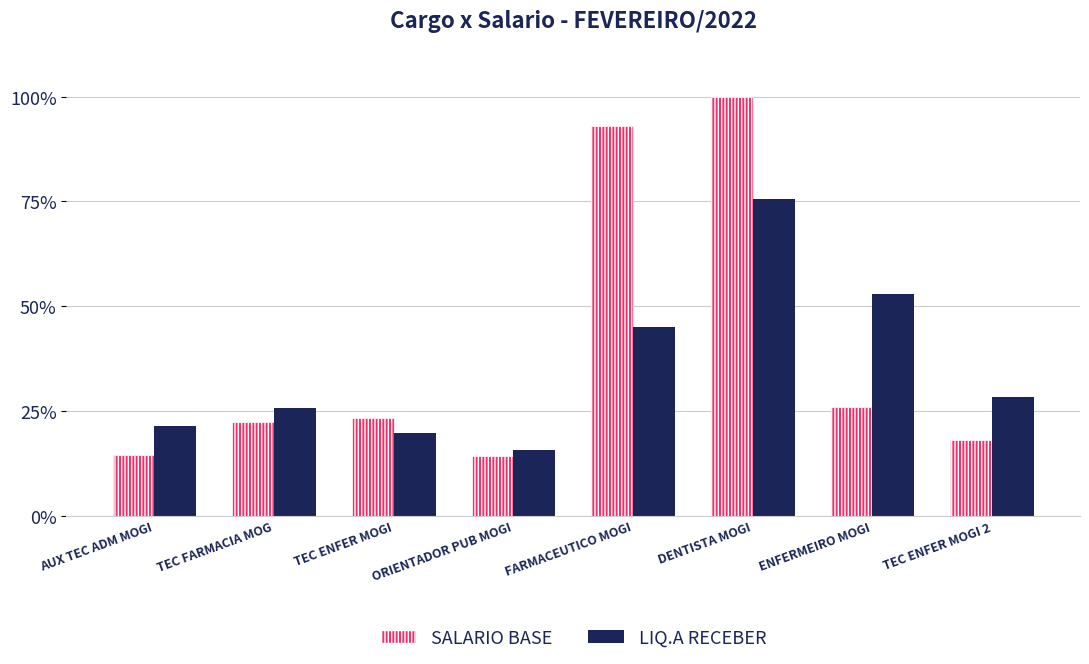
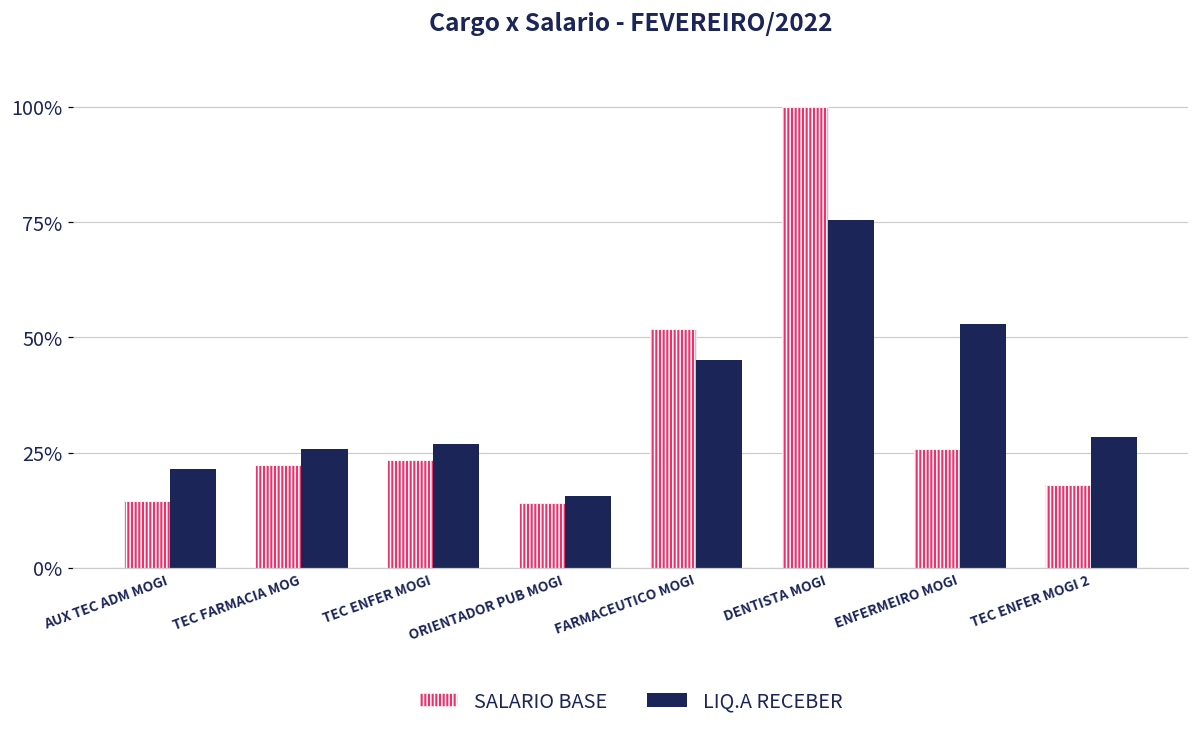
LIQ.A RECEBER, TEC ENFER MOGI: 20% -> 27%
SALARIO BASE, FARMACEUTICO MOGI: 93% -> 52%
